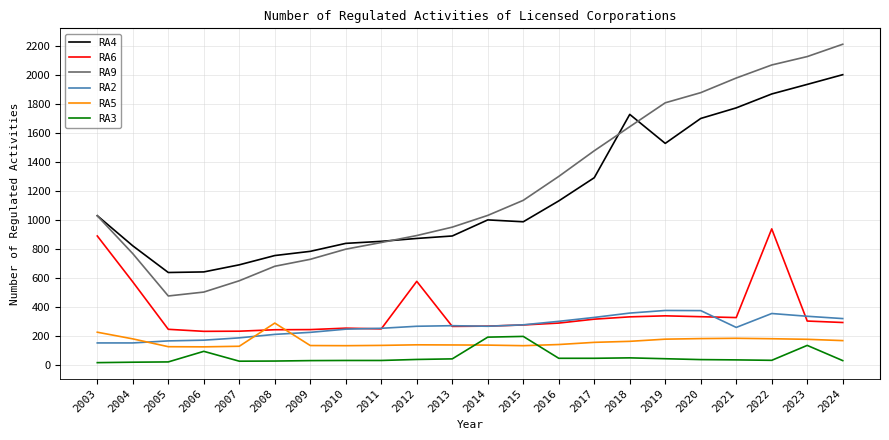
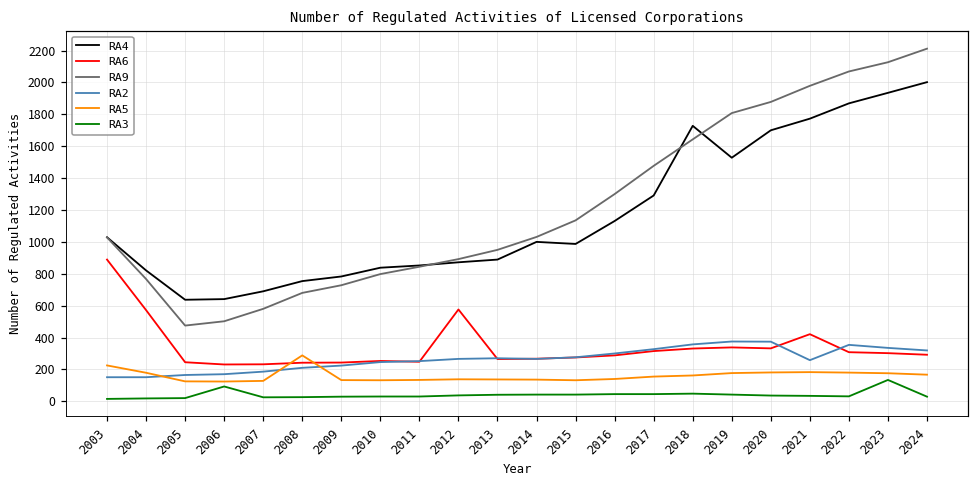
RA3, 2014: 190 -> 40
RA3, 2015: 200 -> 40
RA6, 2021: 330 -> 420
RA6, 2022: 940 -> 310
